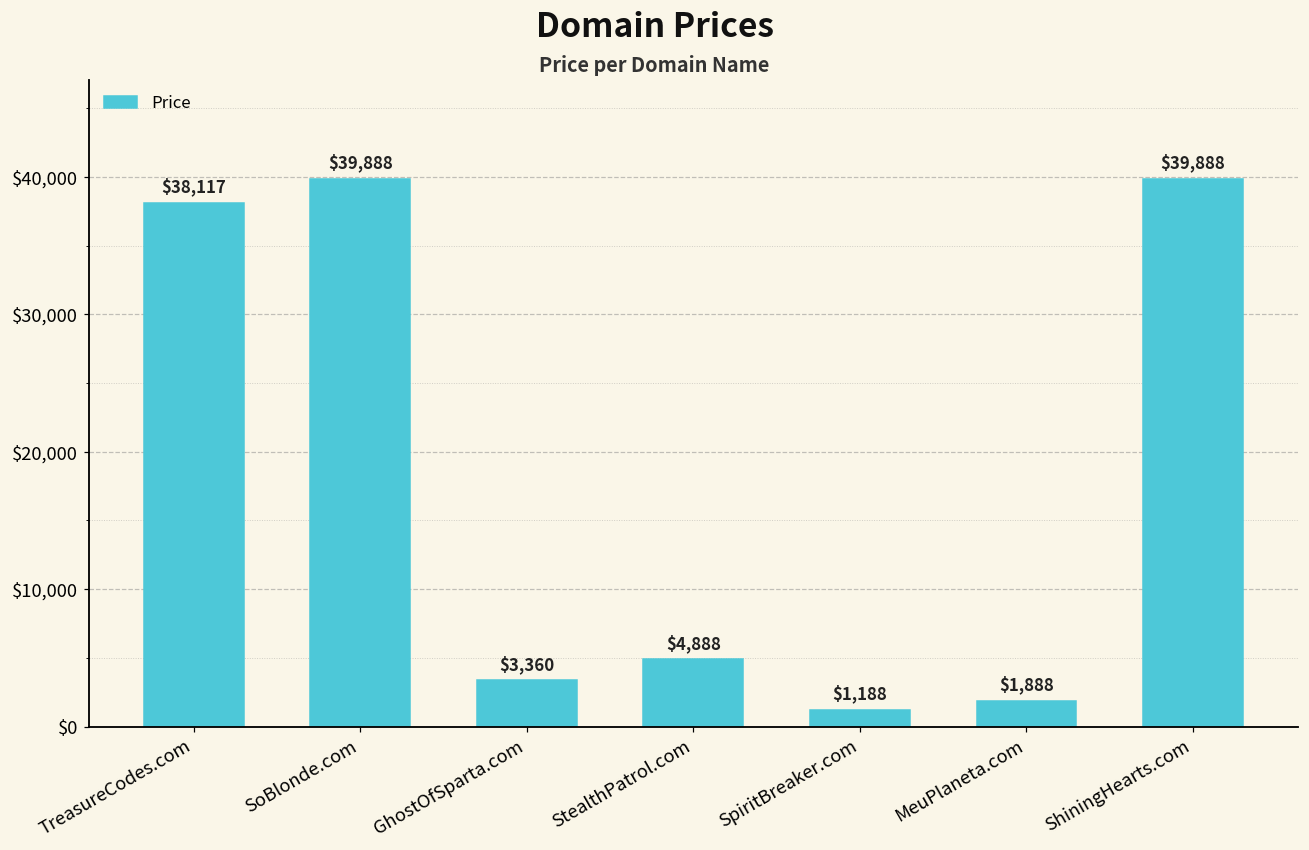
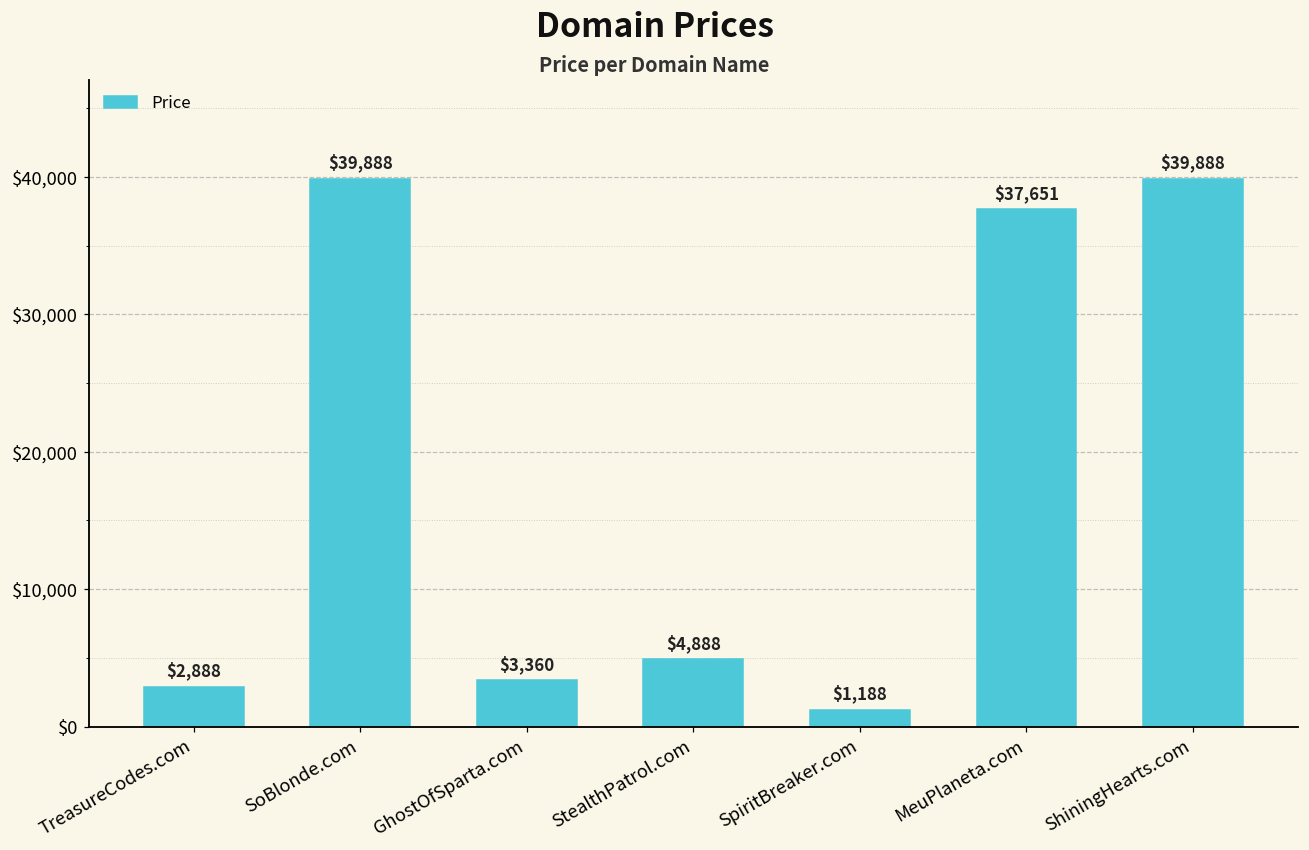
TreasureCodes.com: $38,117 -> $2,888
MeuPlaneta.com: $1,888 -> $37,651
